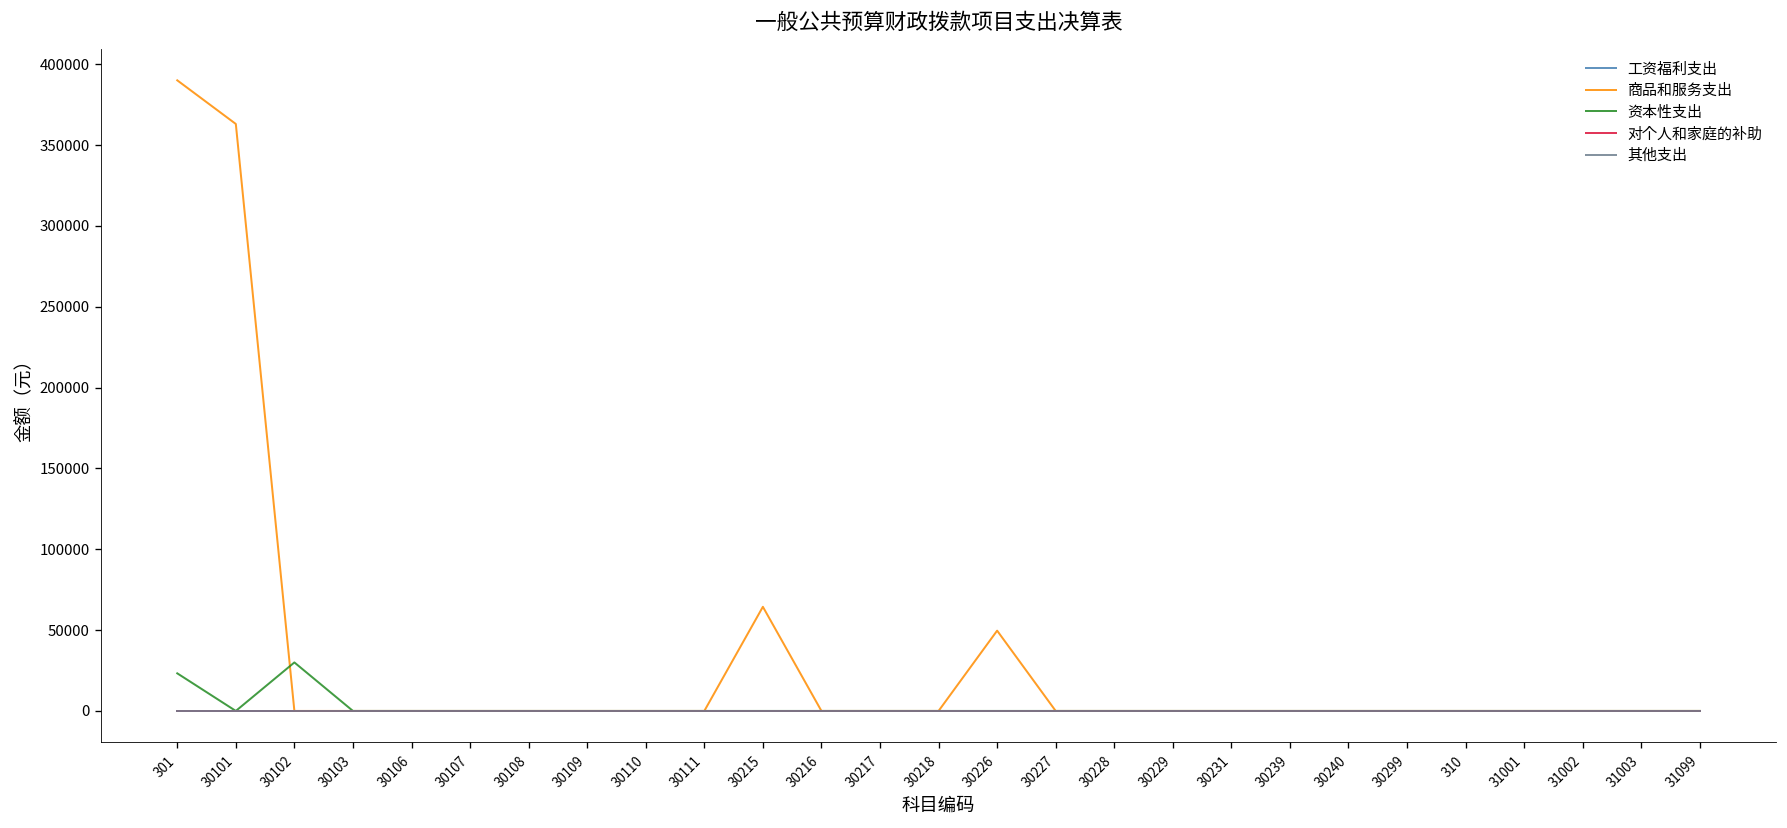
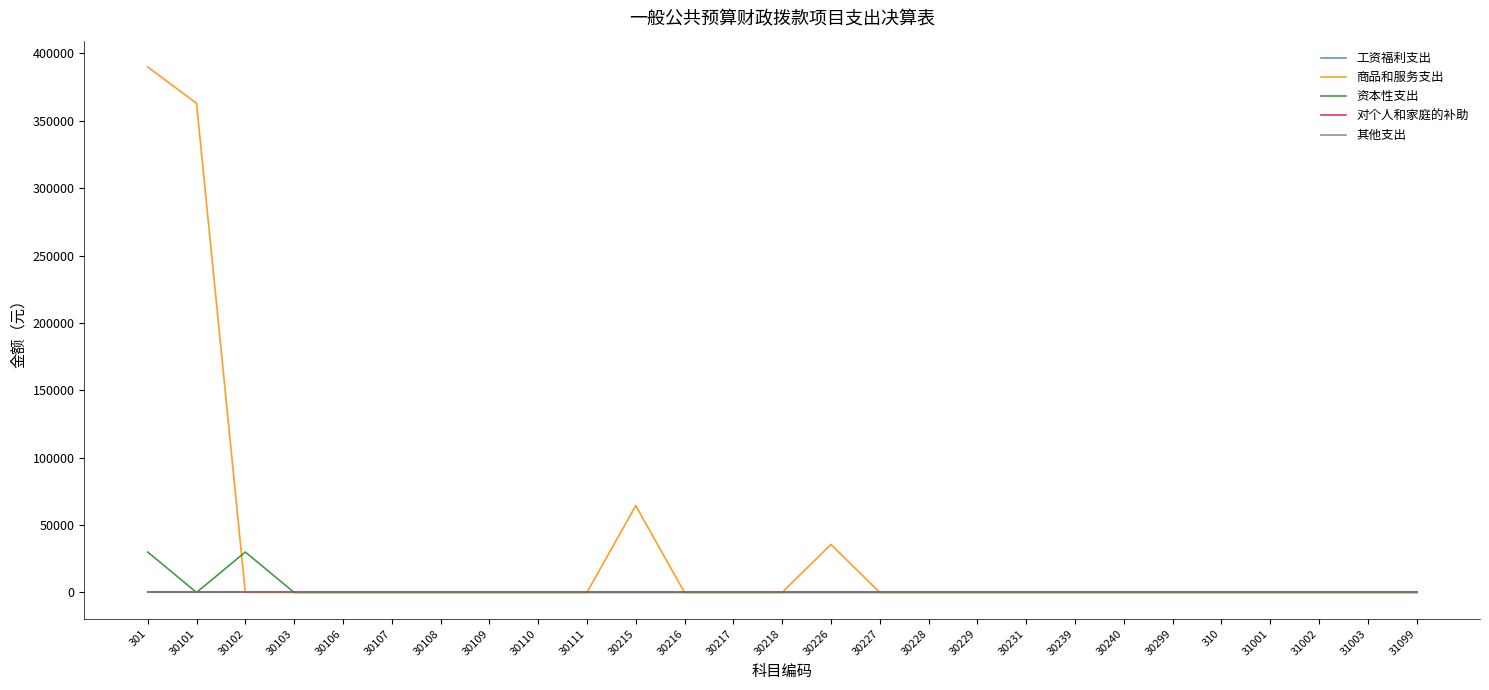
资本性支出, 301: 23000 -> 30000
商品和服务支出, 30226: 50000 -> 36000
